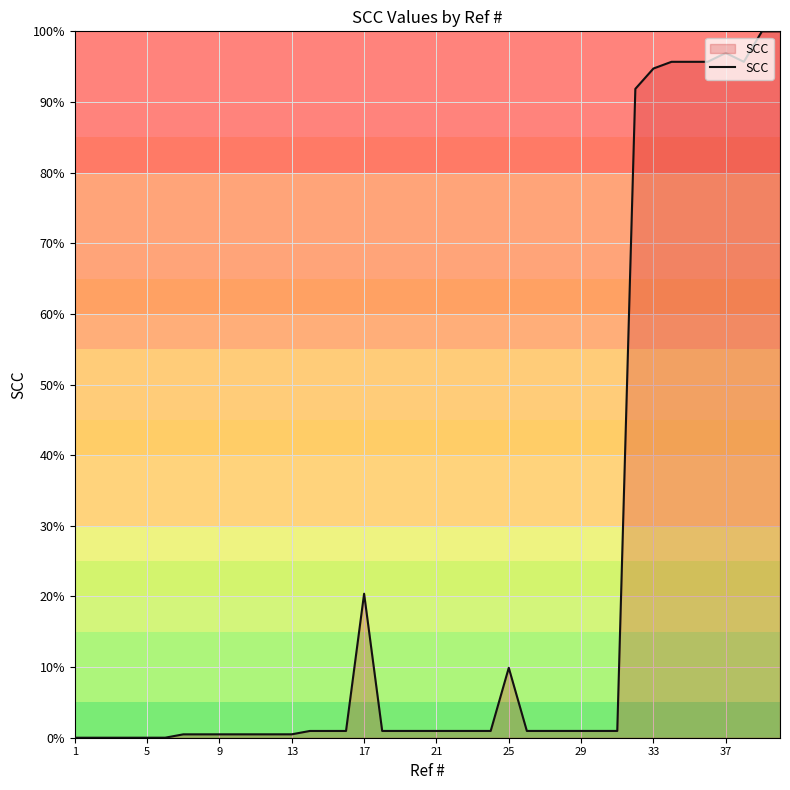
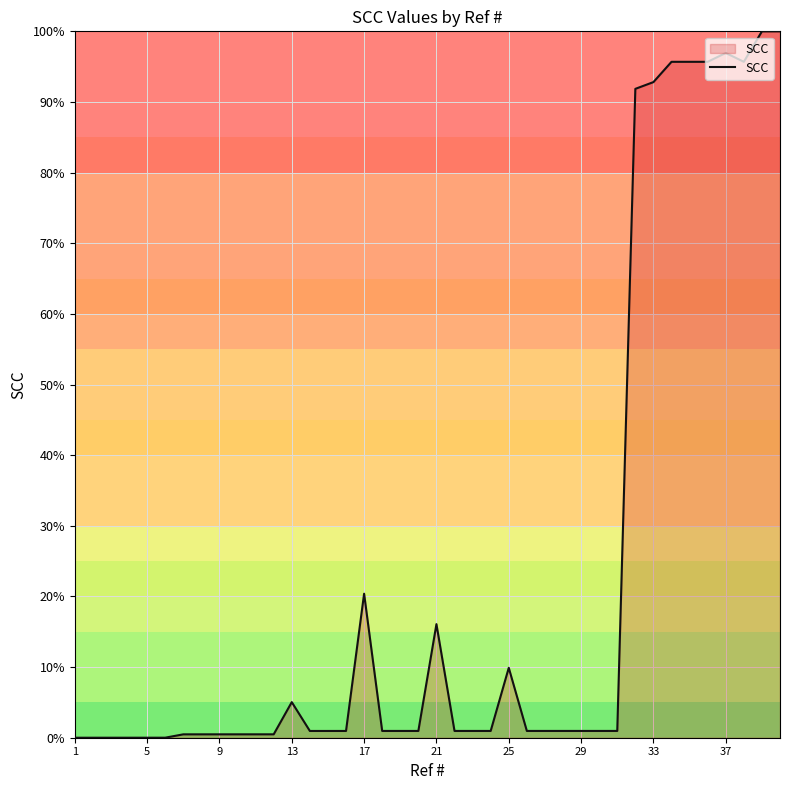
13: 0% -> 5%
21: 1% -> 16%
33: 95% -> 93%
